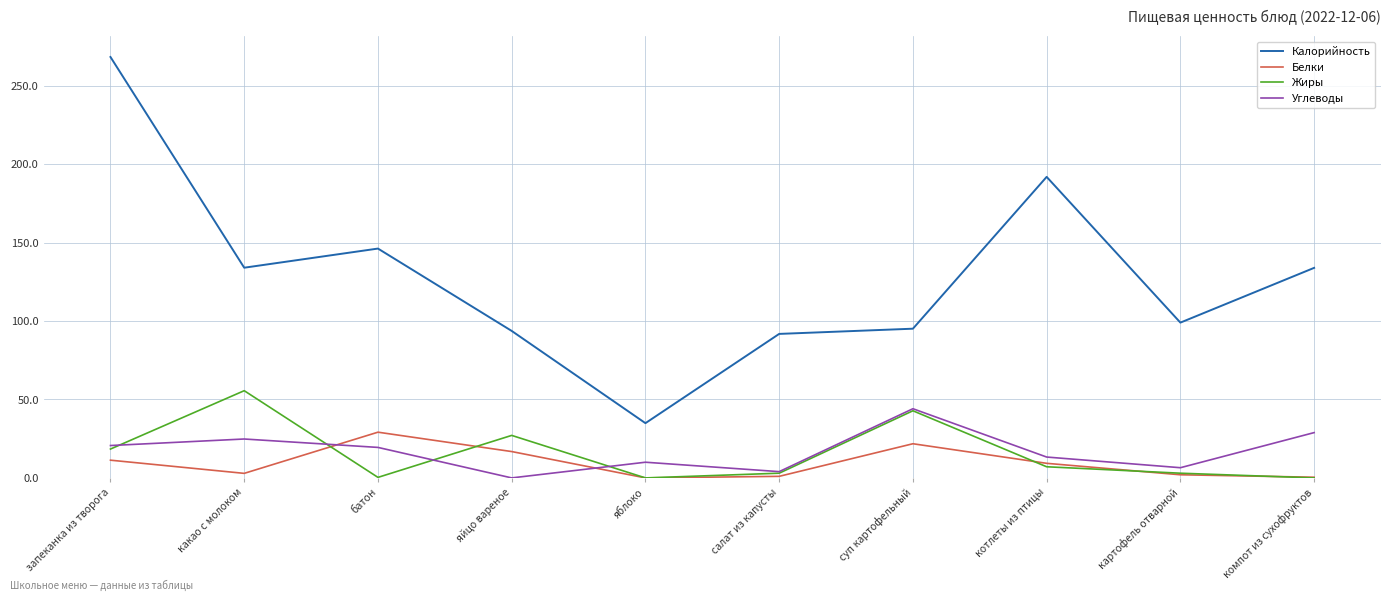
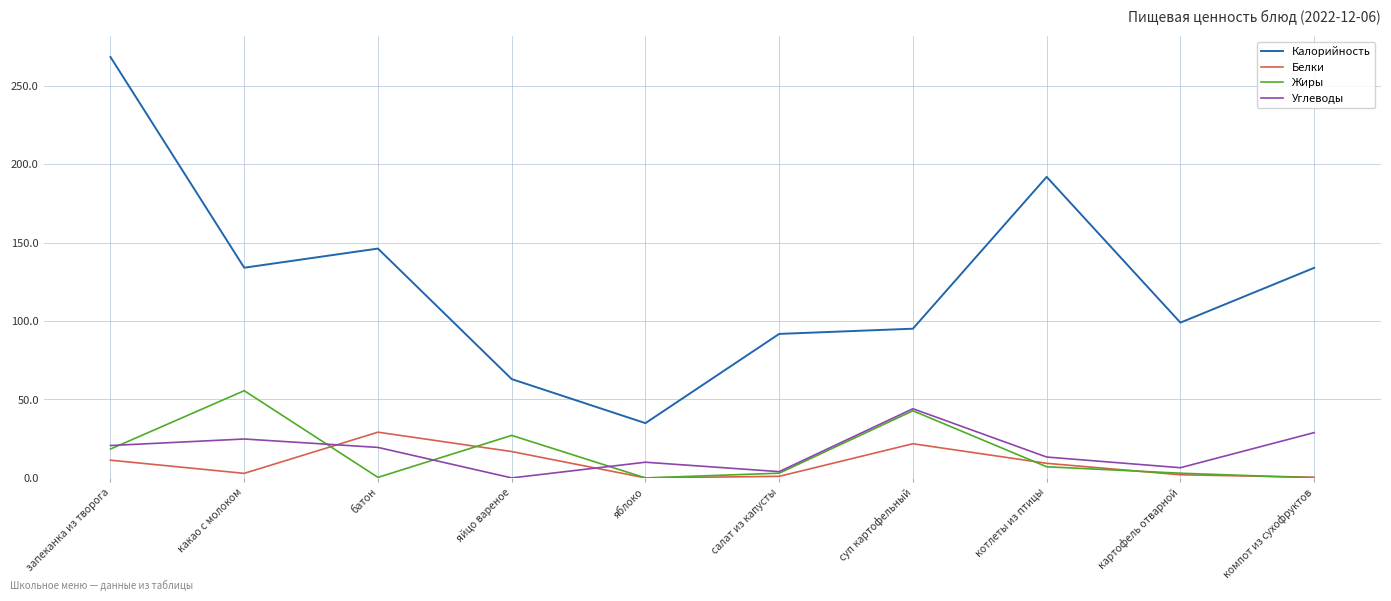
Калорийность, яйцо вареное: 94 -> 63
